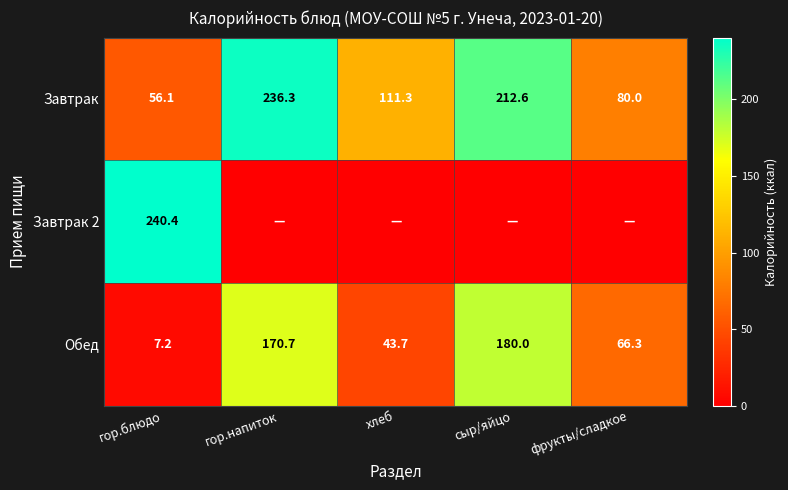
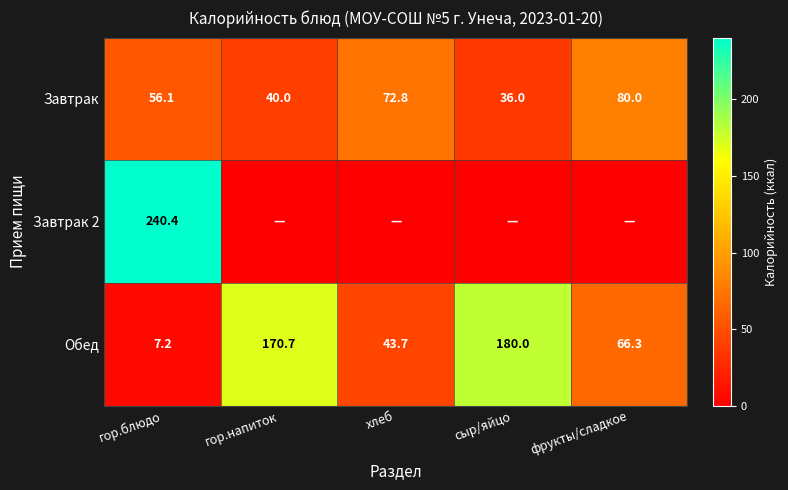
Завтрак, гор.напиток: 236.3 -> 40.0
Завтрак, хлеб: 111.3 -> 72.8
Завтрак, сыр/яйцо: 212.6 -> 36.0
